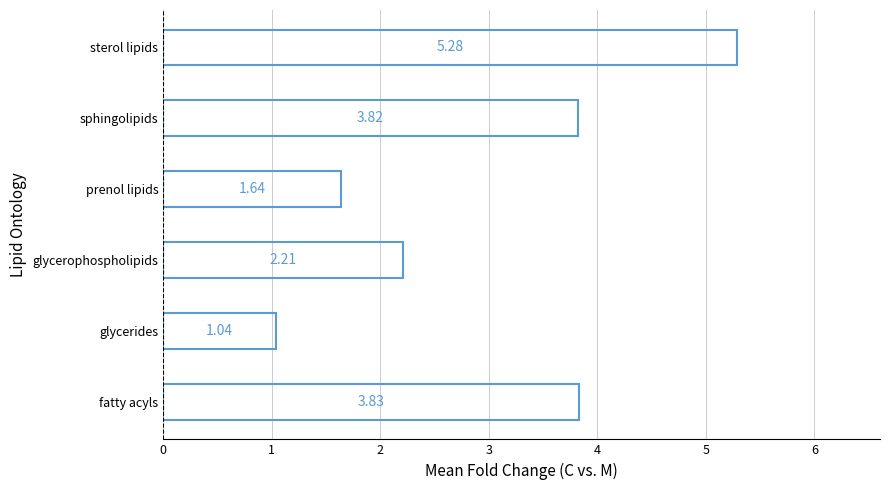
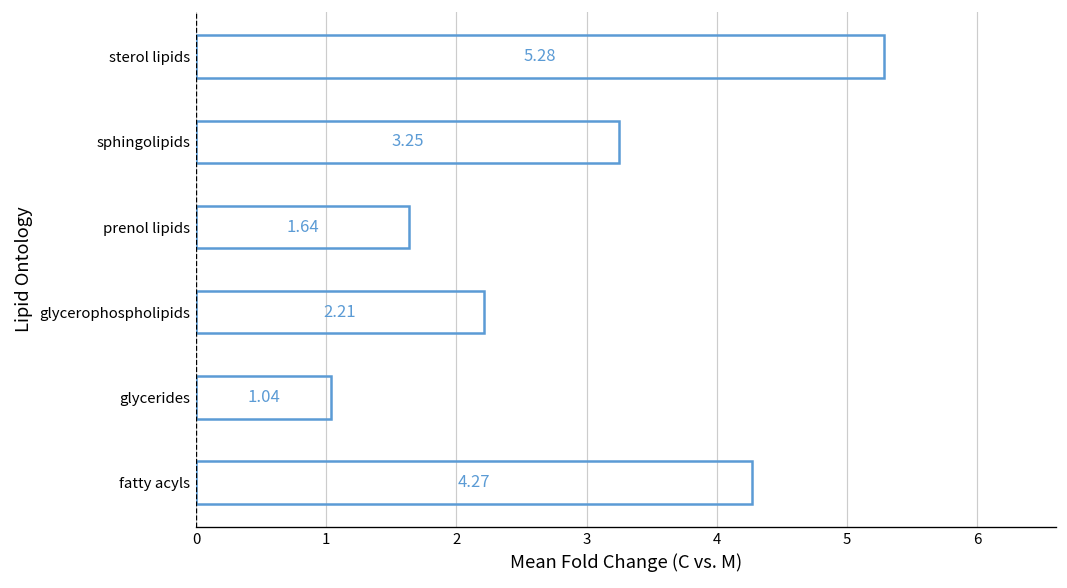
sphingolipids: 3.82 -> 3.25
fatty acyls: 3.83 -> 4.27
